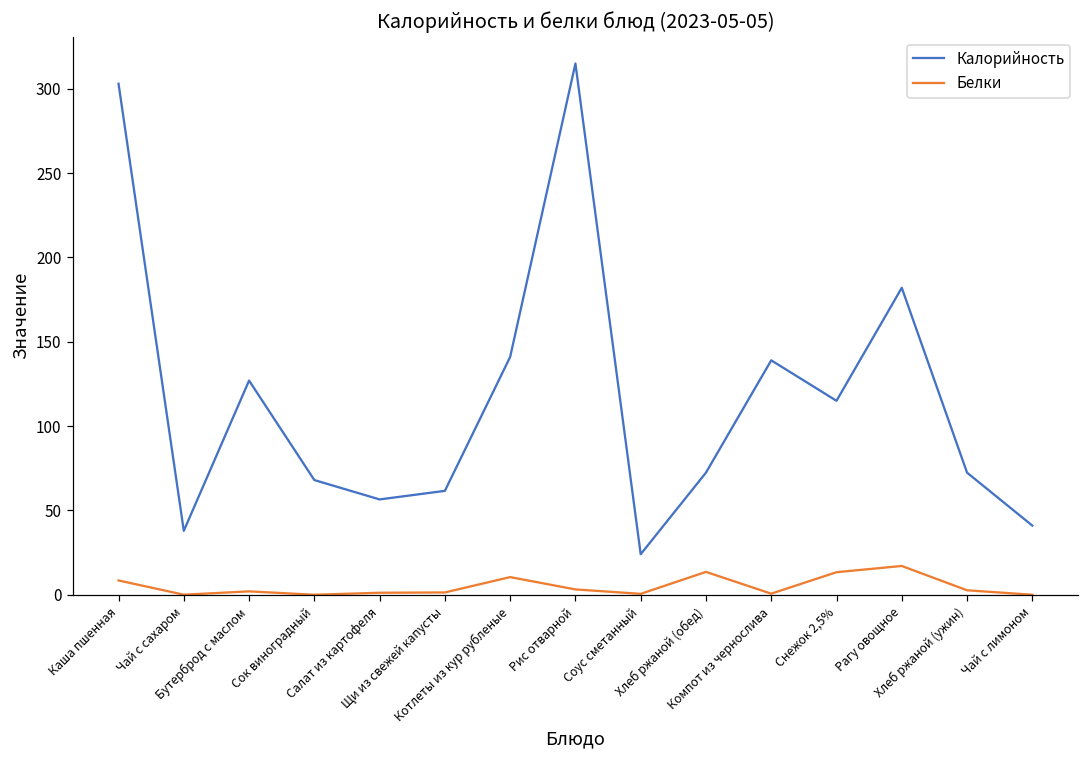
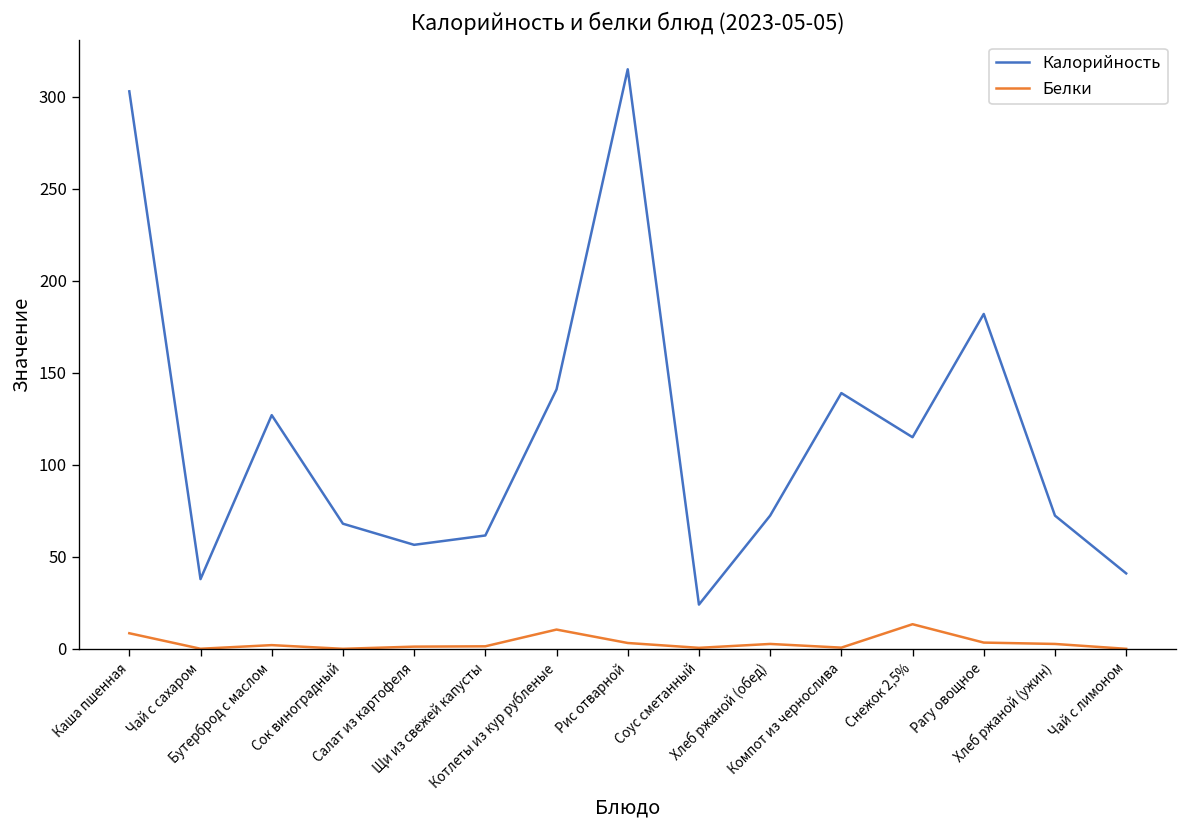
Белки, Хлеб ржаной (обед): 14 -> 3
Белки, Рагу овощное: 17 -> 3
